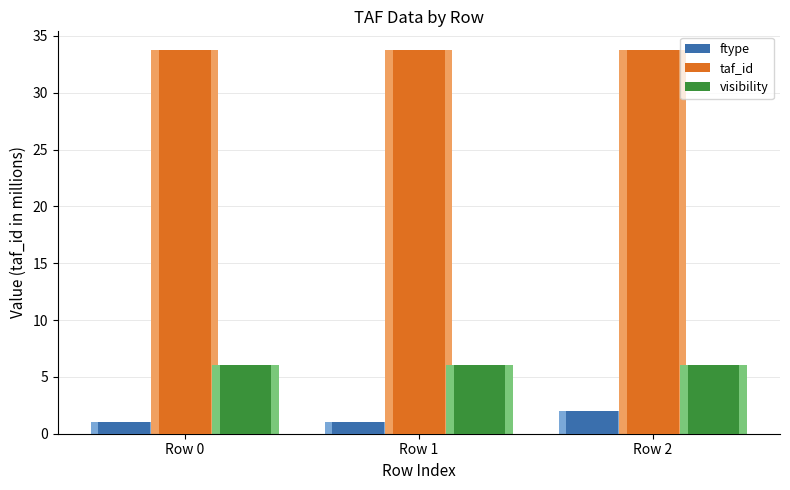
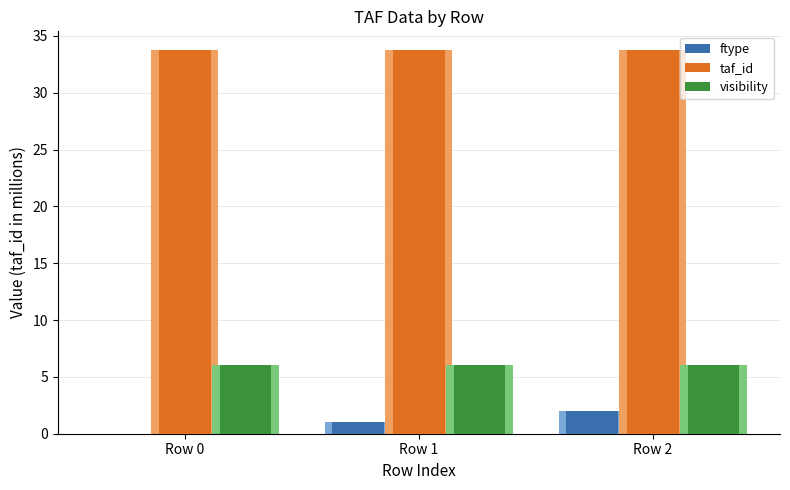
ftype, Row 0: 1 -> 0
